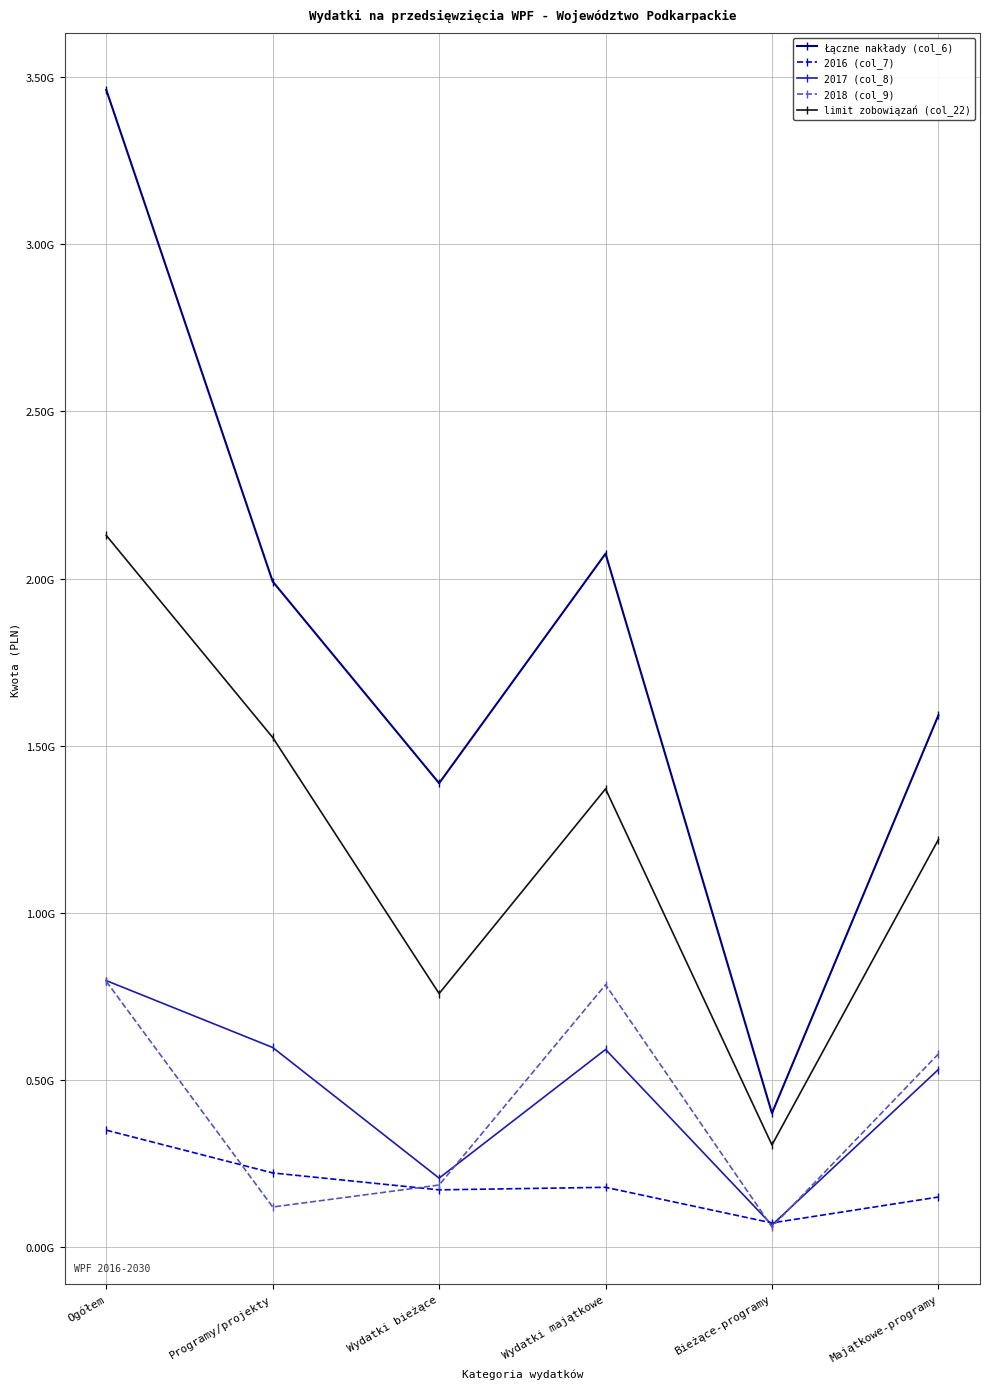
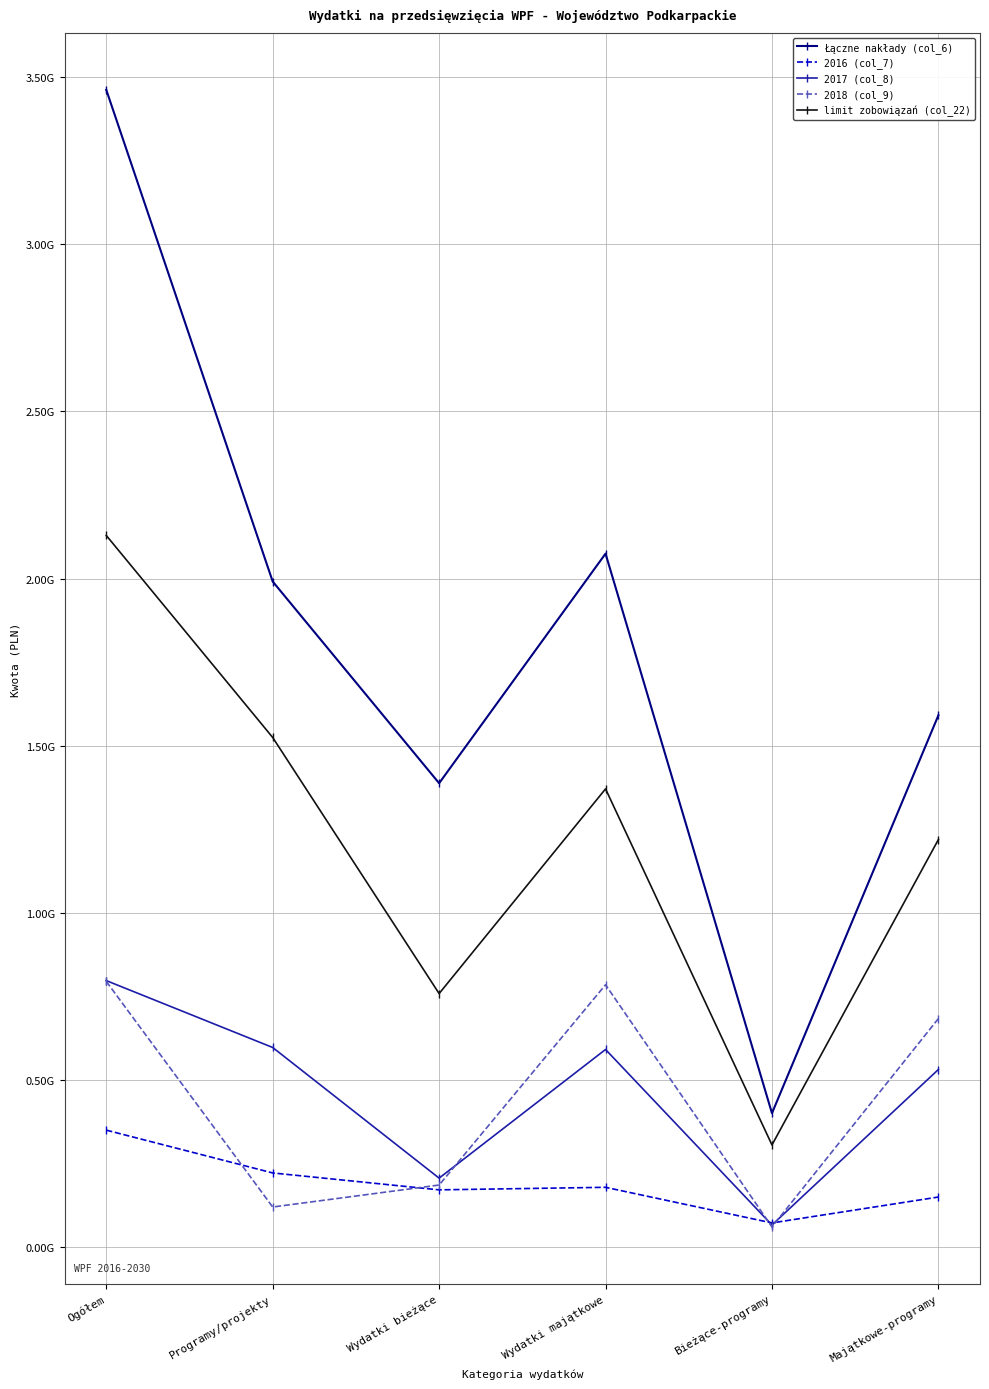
2018 (col_9), Majątkowe-programy: 580000000 -> 680000000
